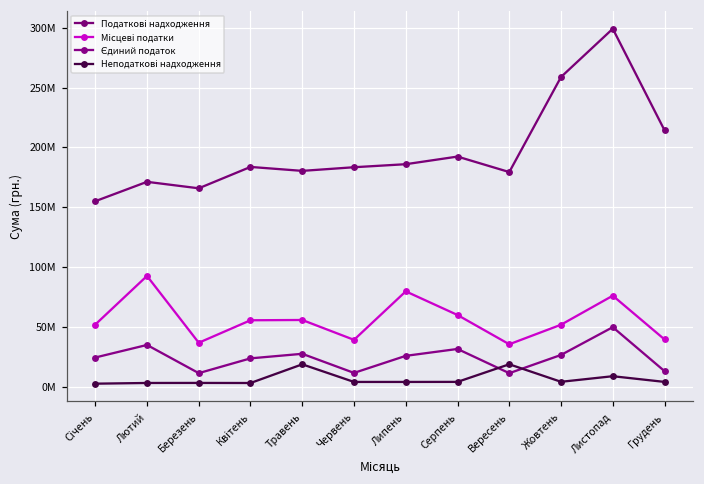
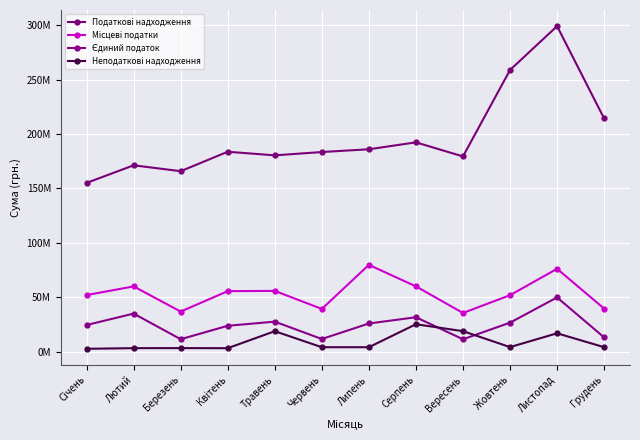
Місцеві податки, Лютий: 93000000 -> 60000000
Неподаткові надходження, Серпень: 4000000 -> 25000000
Неподаткові надходження, Листопад: 9000000 -> 17000000
